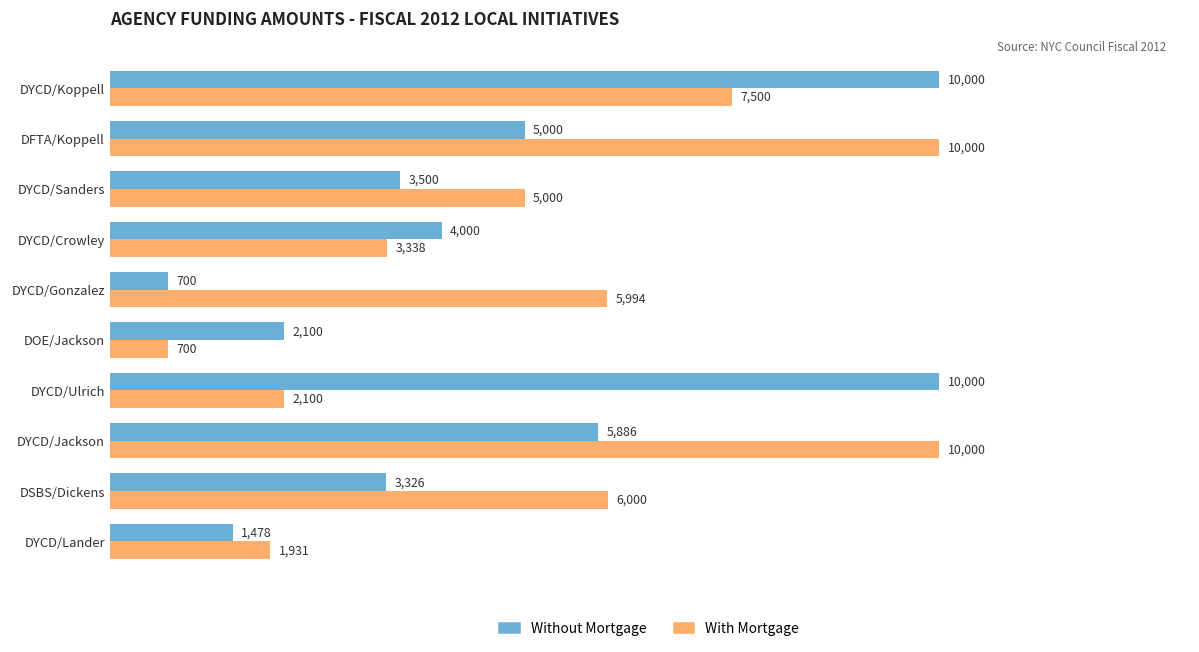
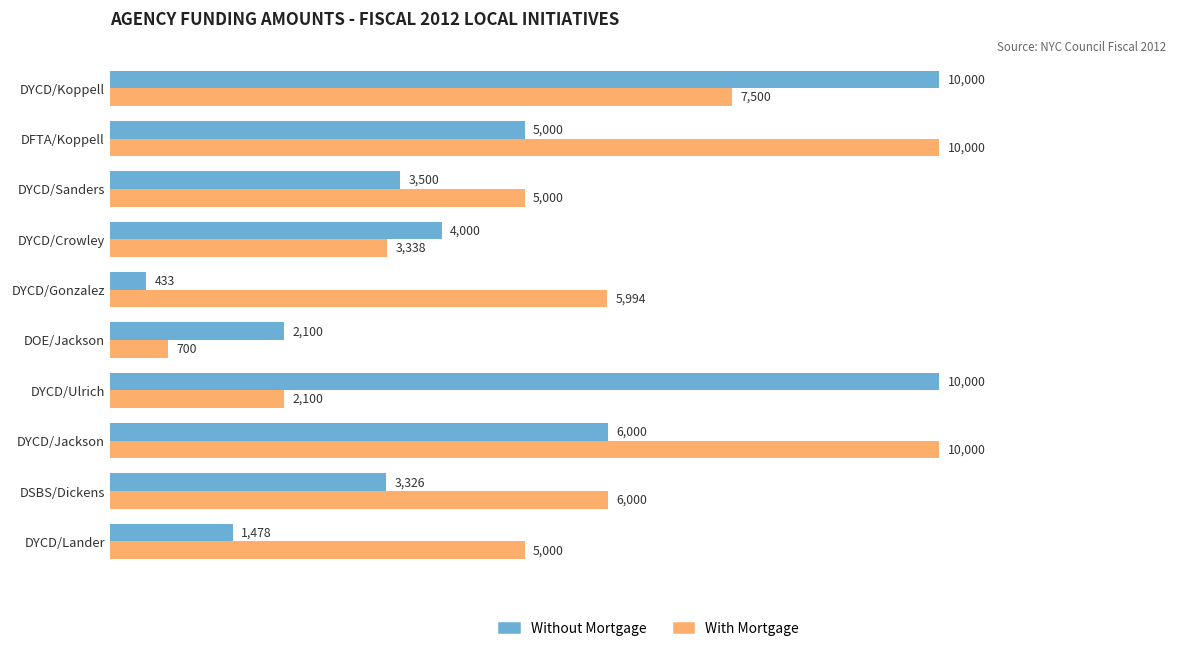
Without Mortgage, DYCD/Gonzalez: 700 -> 433
Without Mortgage, DYCD/Jackson: 5,886 -> 6,000
With Mortgage, DYCD/Lander: 1,931 -> 5,000
